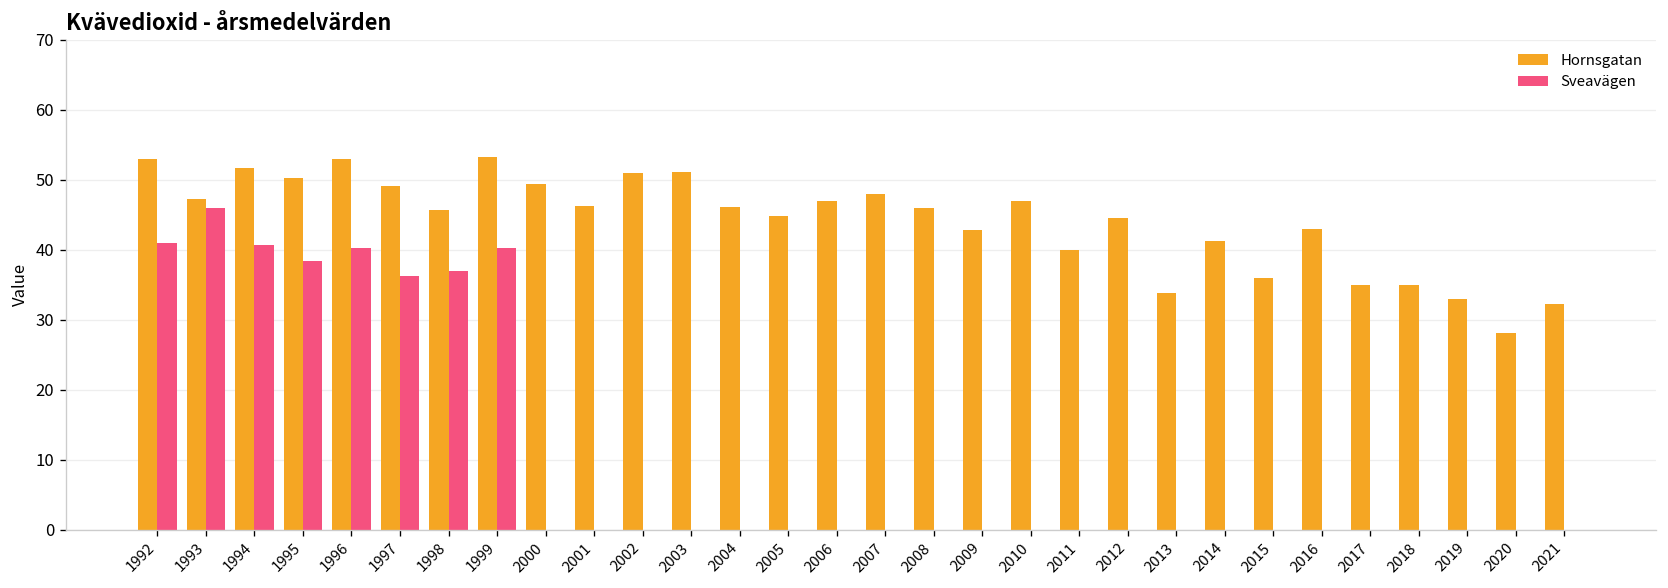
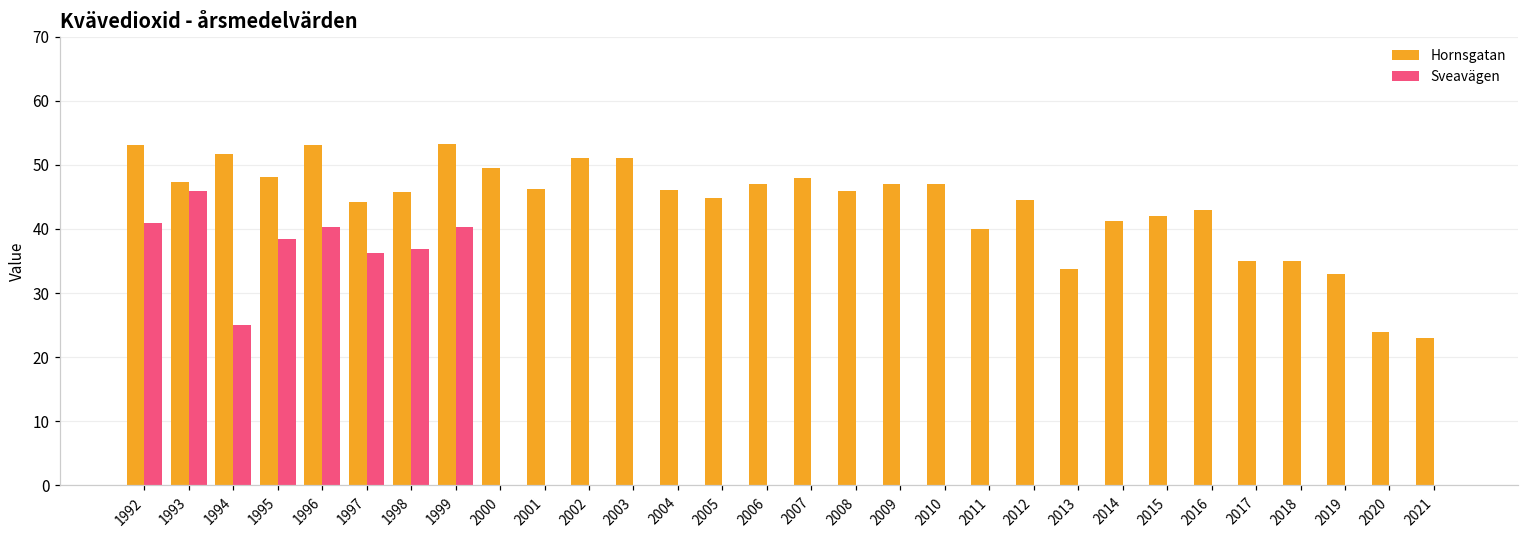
Sveavägen, 1994: 41 -> 25
Hornsgatan, 1995: 50 -> 48
Hornsgatan, 1997: 49 -> 44
Hornsgatan, 2009: 43 -> 47
Hornsgatan, 2015: 36 -> 42
Hornsgatan, 2020: 28 -> 24
Hornsgatan, 2021: 32 -> 23
